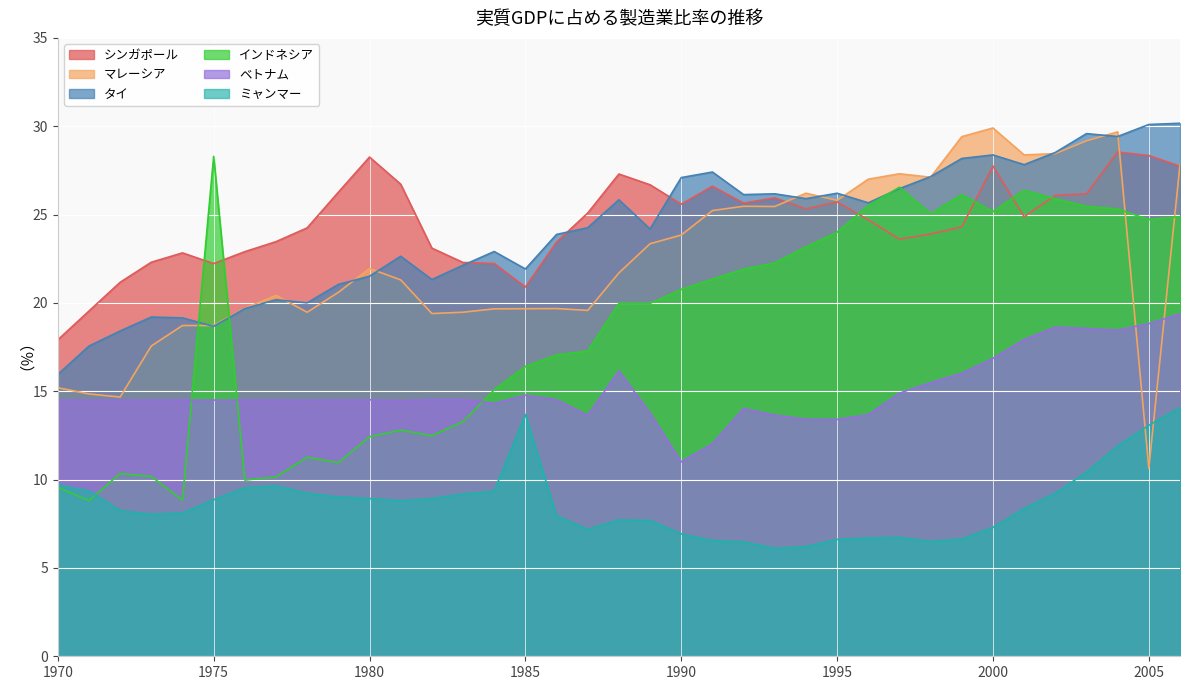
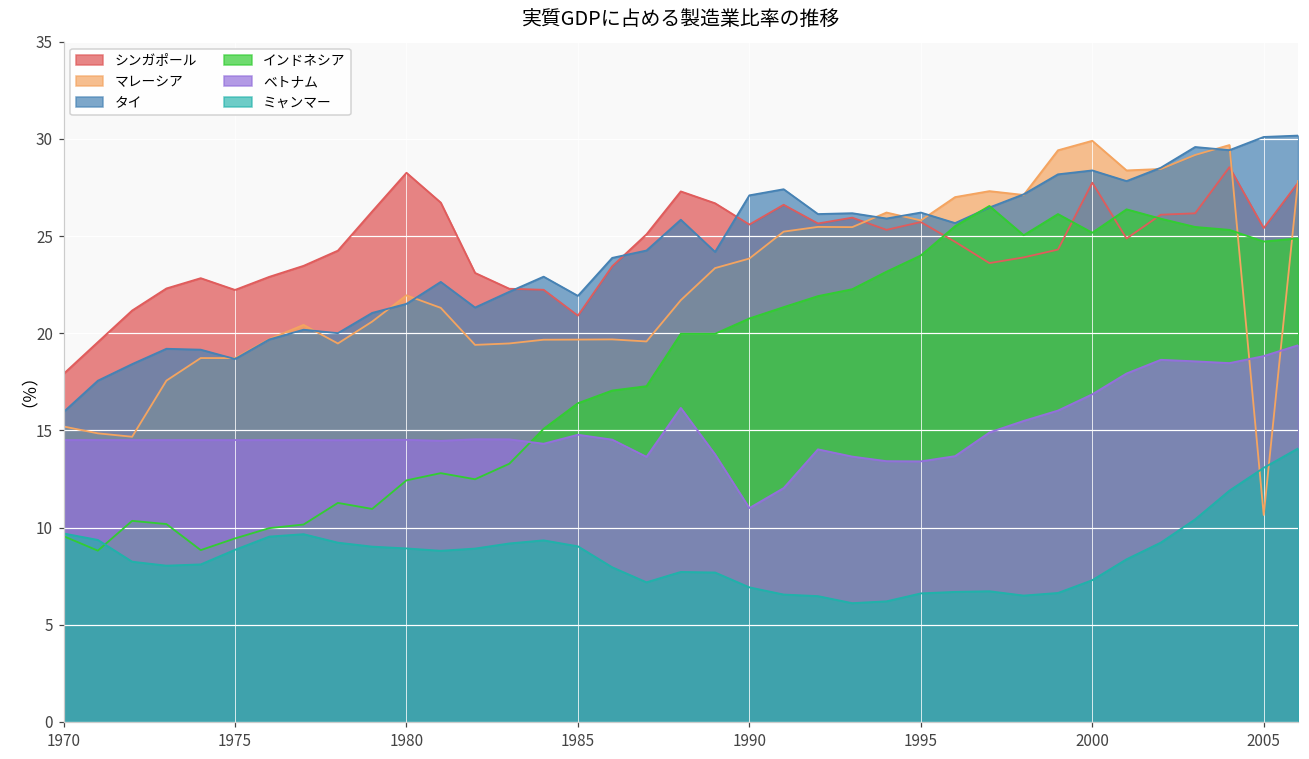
インドネシア, 1975: 28.3 -> 9.4
ミャンマー, 1985: 13.7 -> 9.0
シンガポール, 2005: 28.3 -> 25.4
